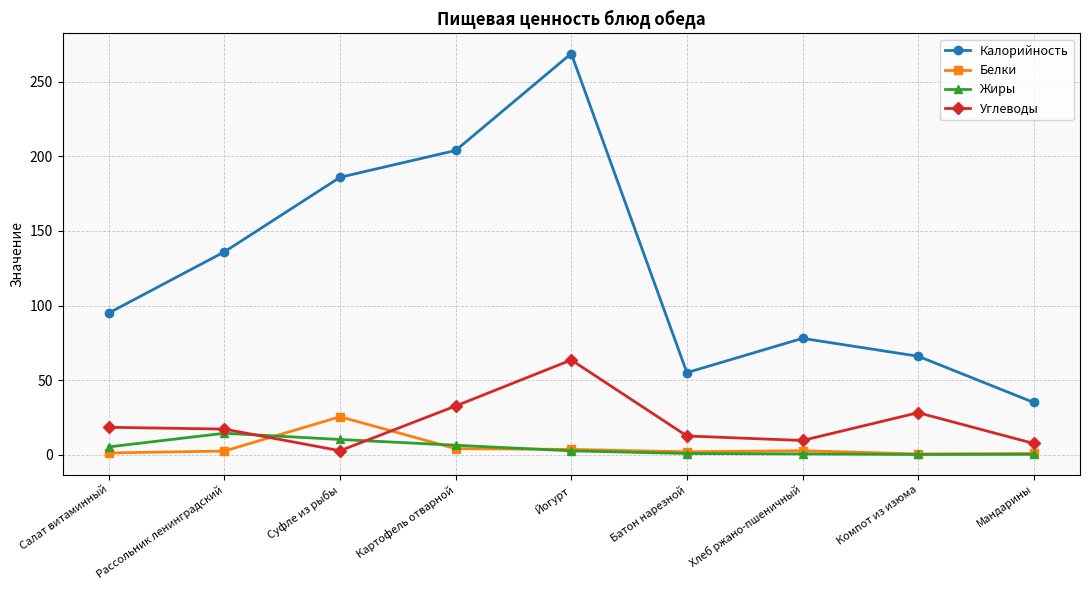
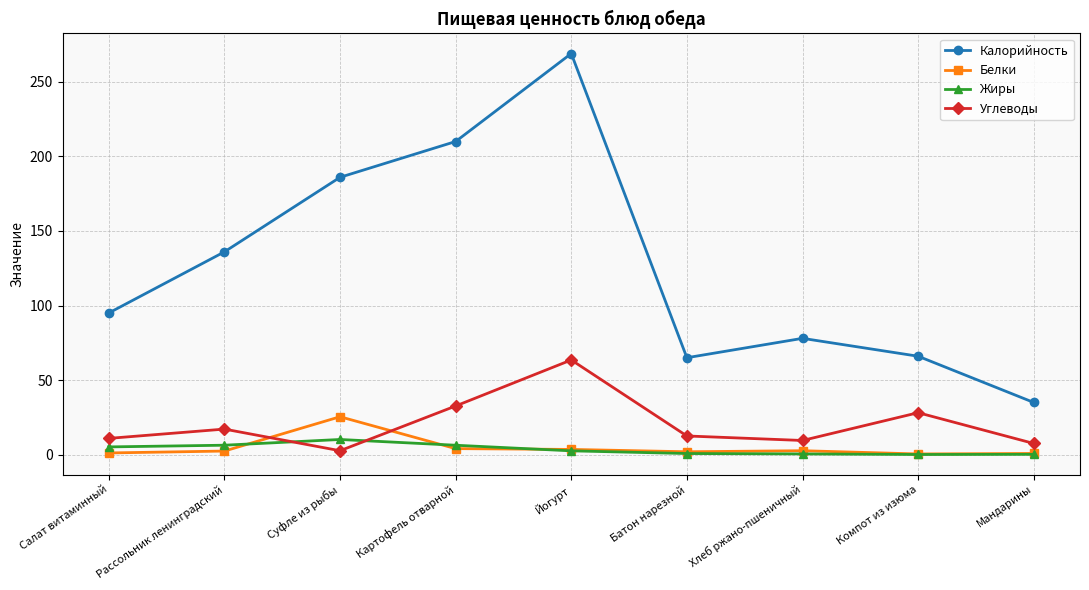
Углеводы, Салат витаминный: 18 -> 11
Жиры, Рассольник ленинградский: 14 -> 6
Калорийность, Картофель отварной: 204 -> 210
Калорийность, Батон нарезной: 55 -> 65
